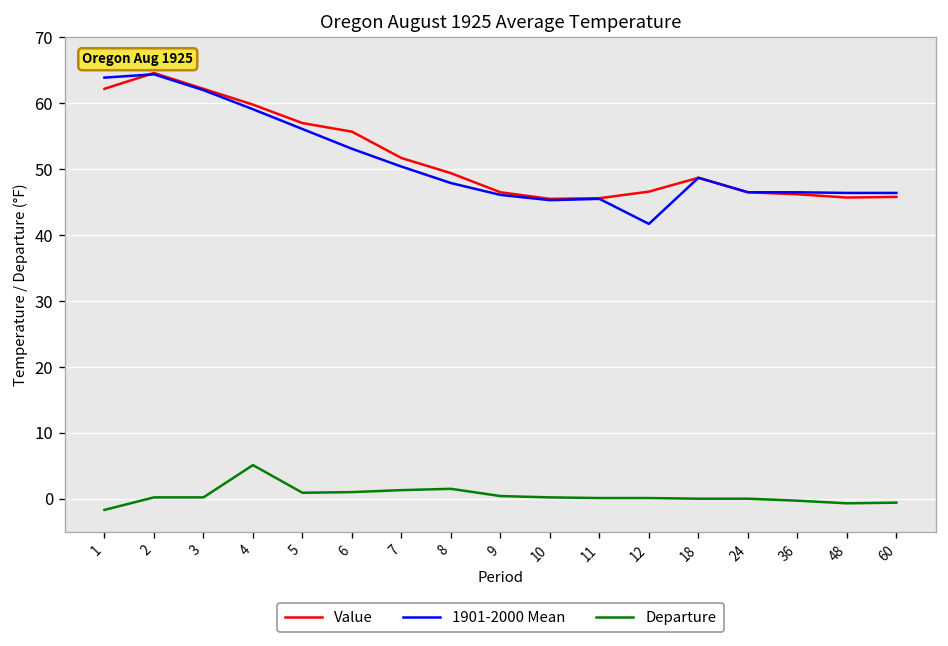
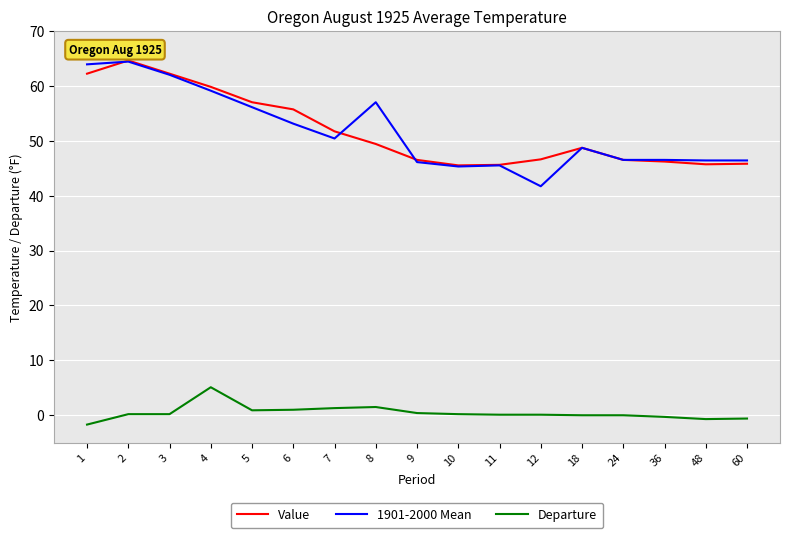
1901-2000 Mean, 8: 48 -> 57
